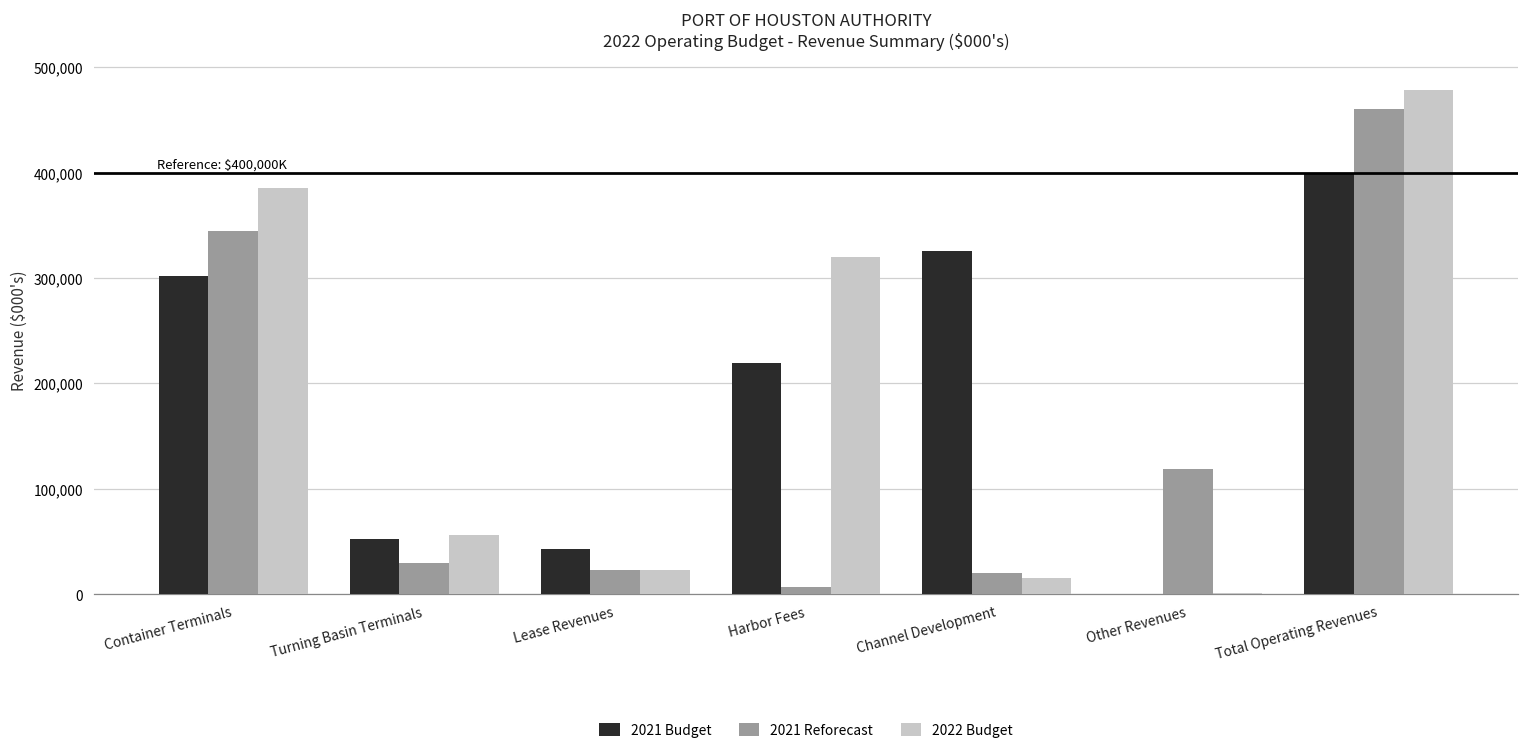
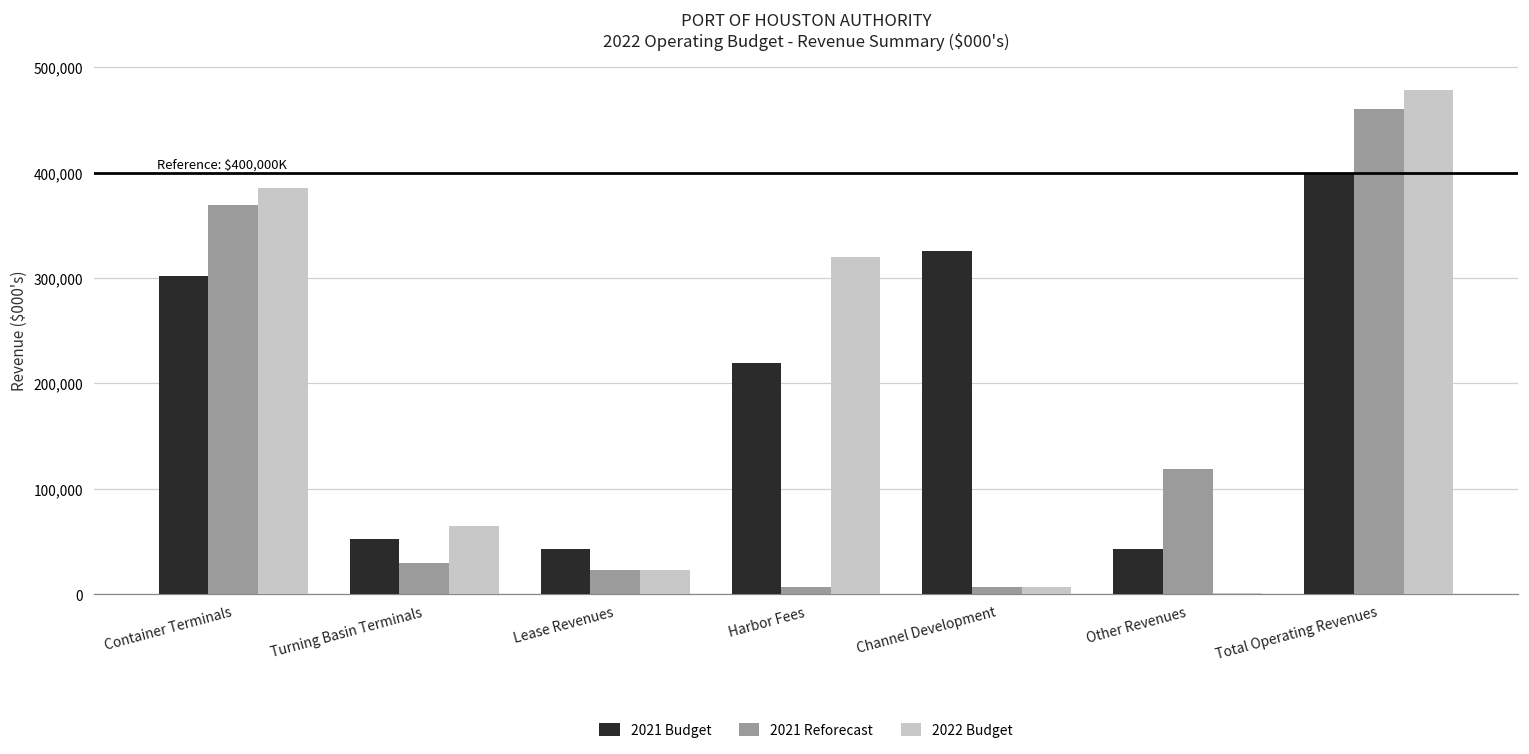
2021 Reforecast, Container Terminals: 340,000 -> 370,000
2022 Budget, Turning Basin Terminals: 56,000 -> 65,000
2021 Reforecast, Channel Development: 20,000 -> 10,000
2022 Budget, Channel Development: 20,000 -> 10,000
2021 Budget, Other Revenues: 0 -> 40,000
